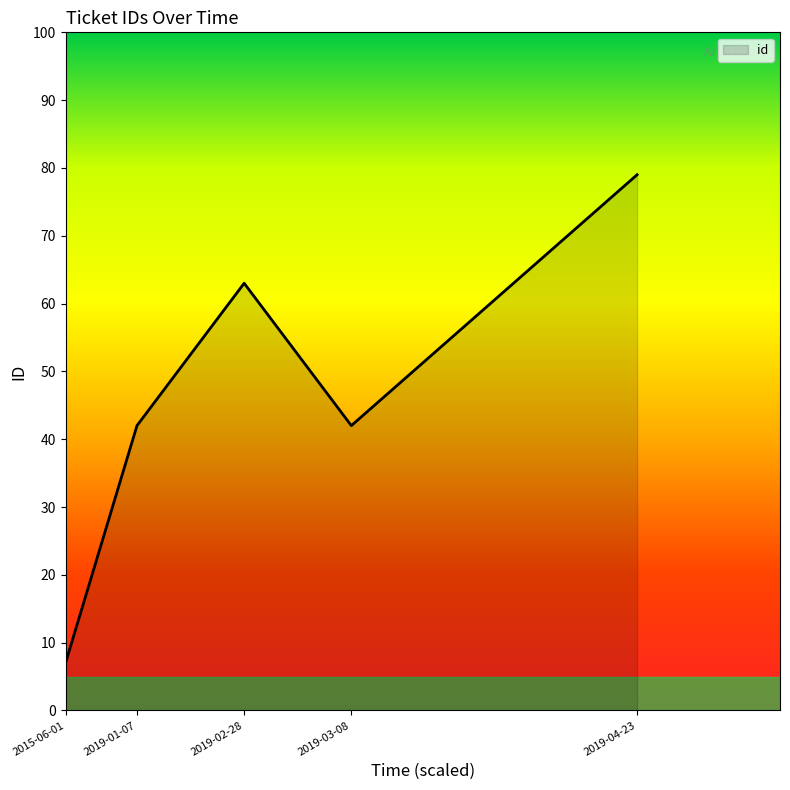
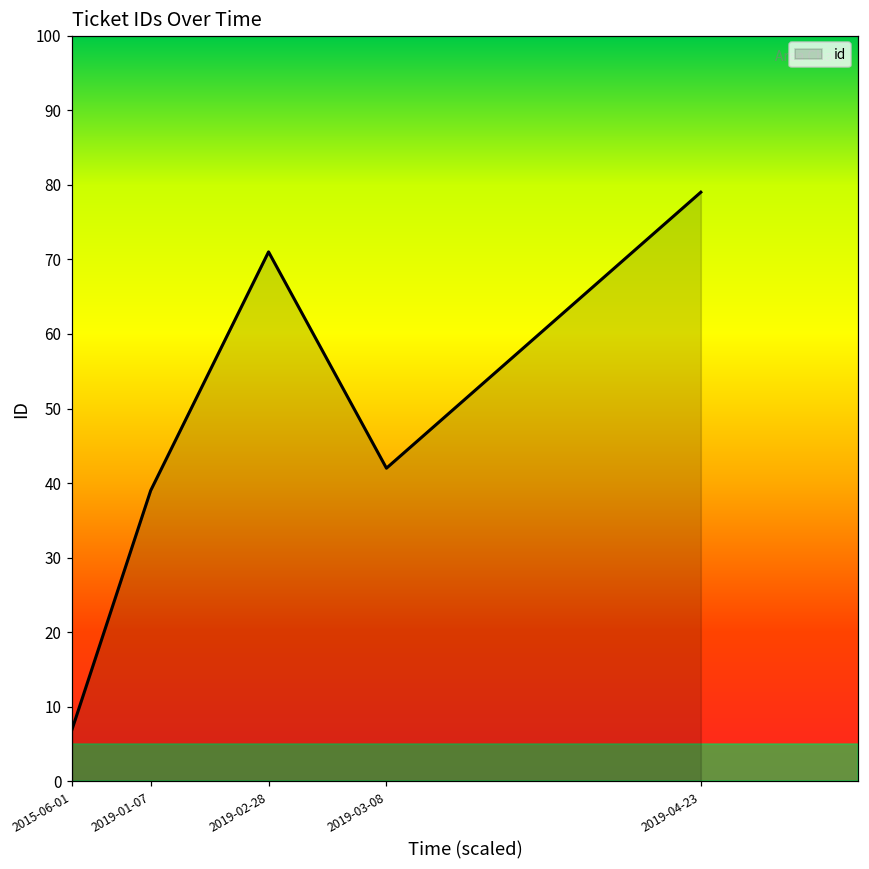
2019-01-07: 42 -> 39
2019-02-28: 63 -> 71
